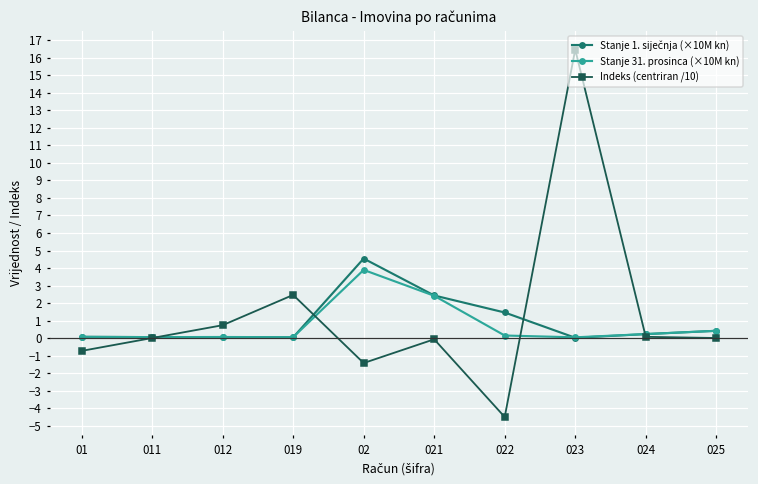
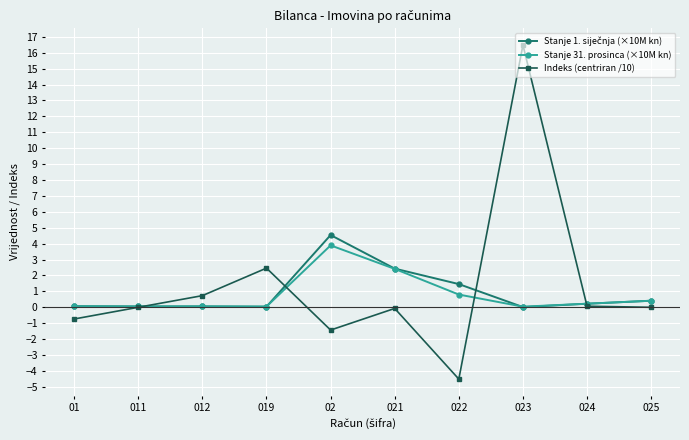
Stanje 31. prosinca (×10M kn), 022: 0.1 -> 0.8
